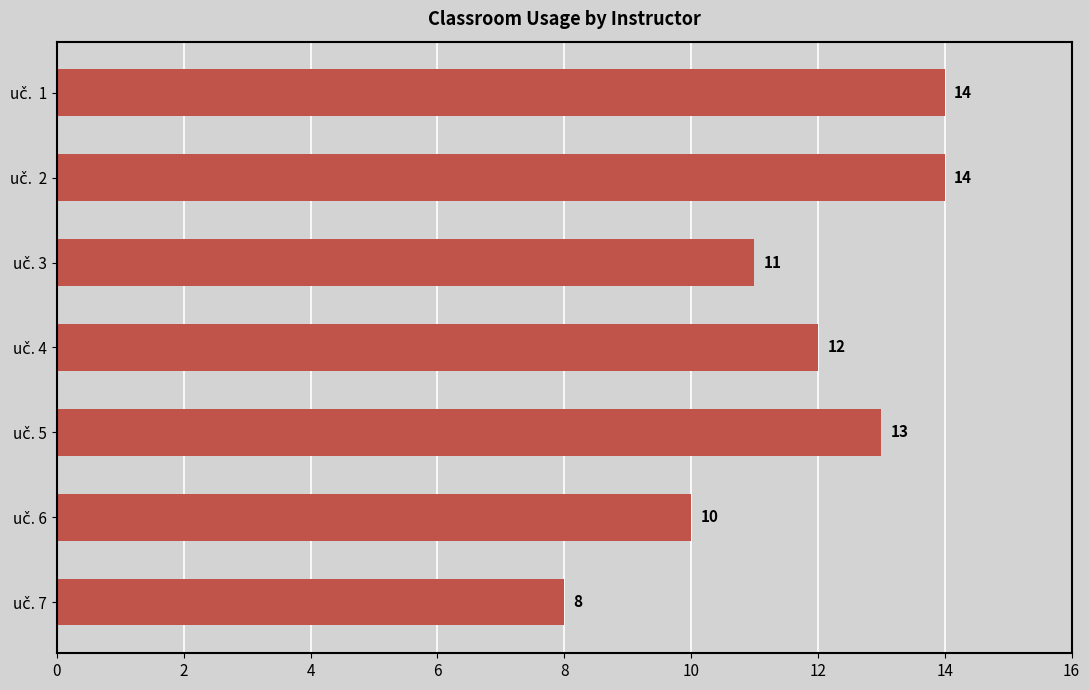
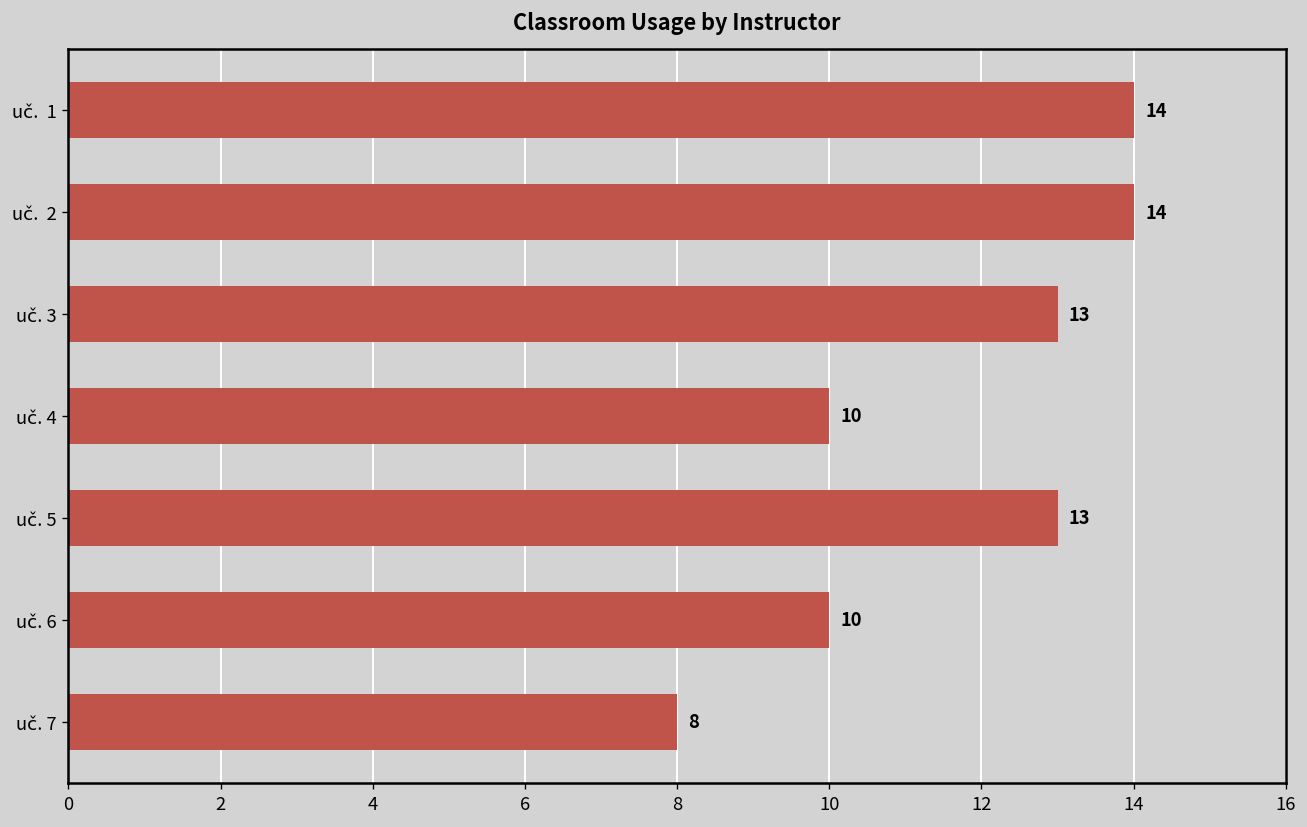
uč. 3: 11 -> 13
uč. 4: 12 -> 10
